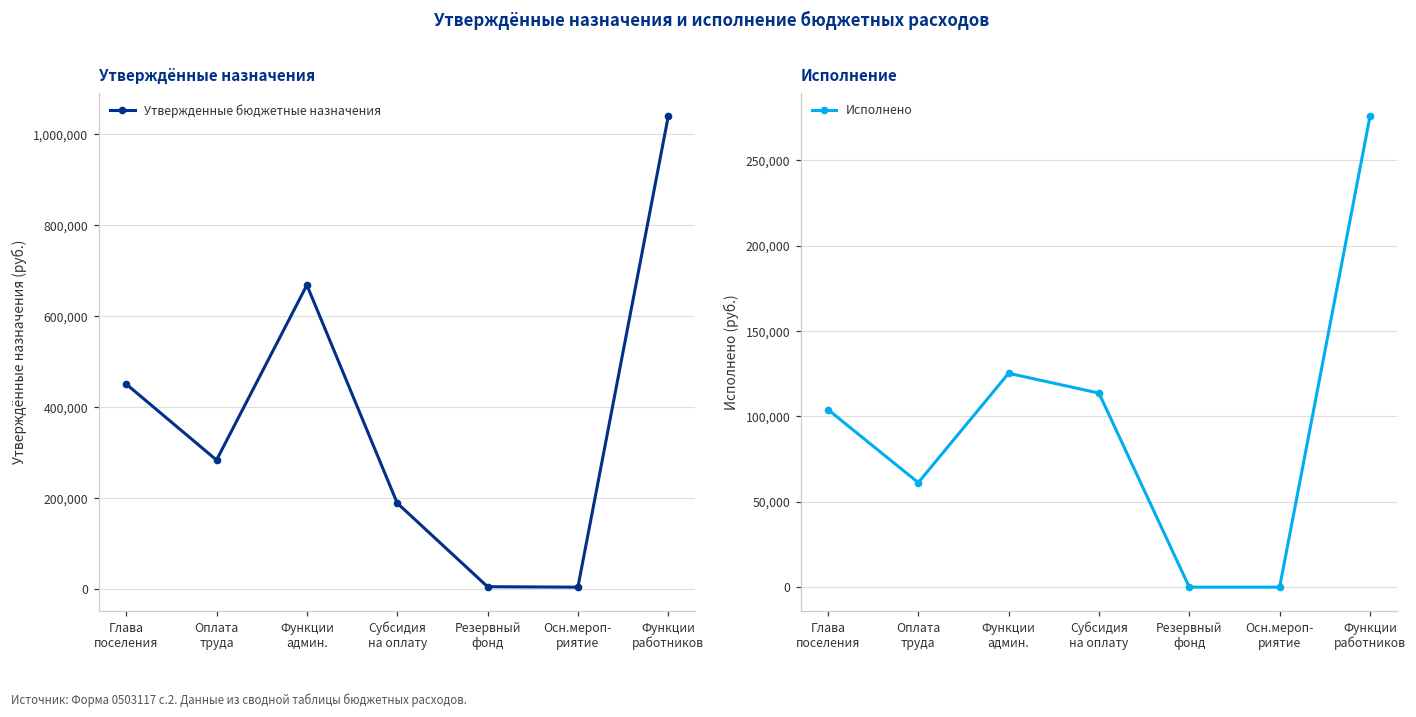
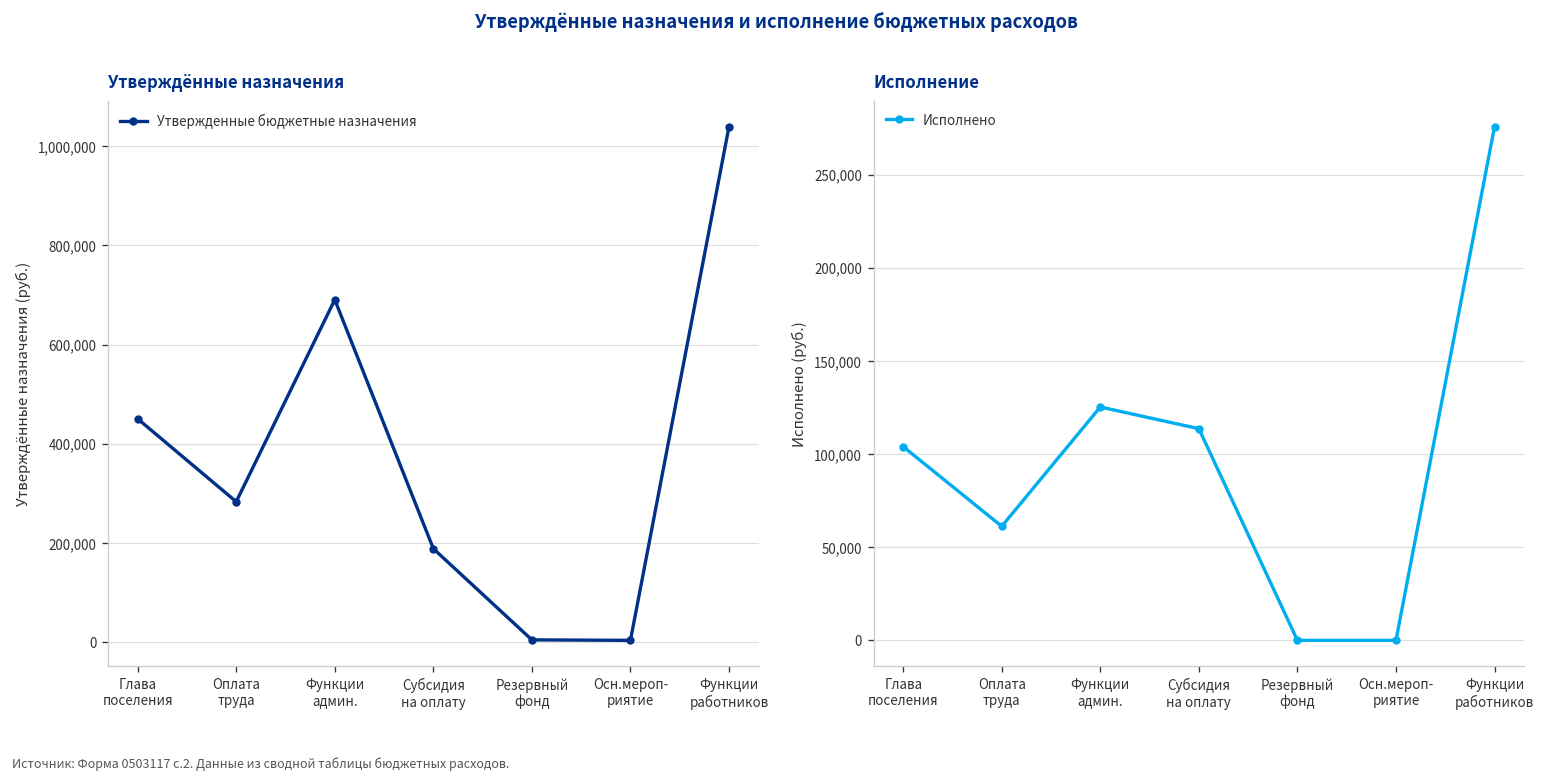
Утверждённые назначения, Функции админ.: 670,000 -> 690,000
